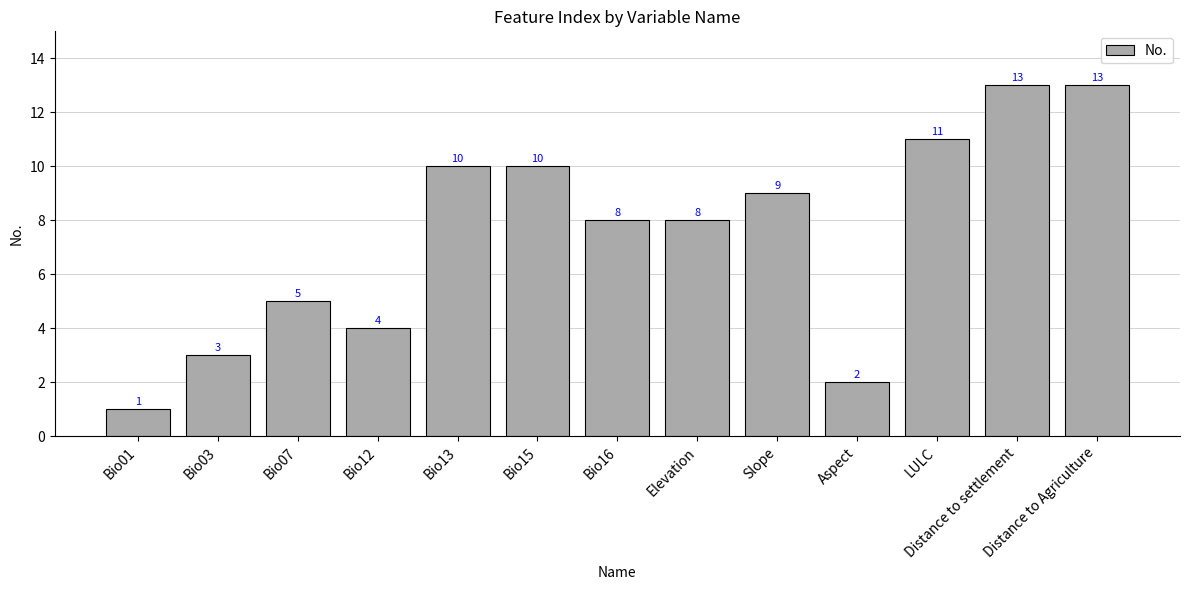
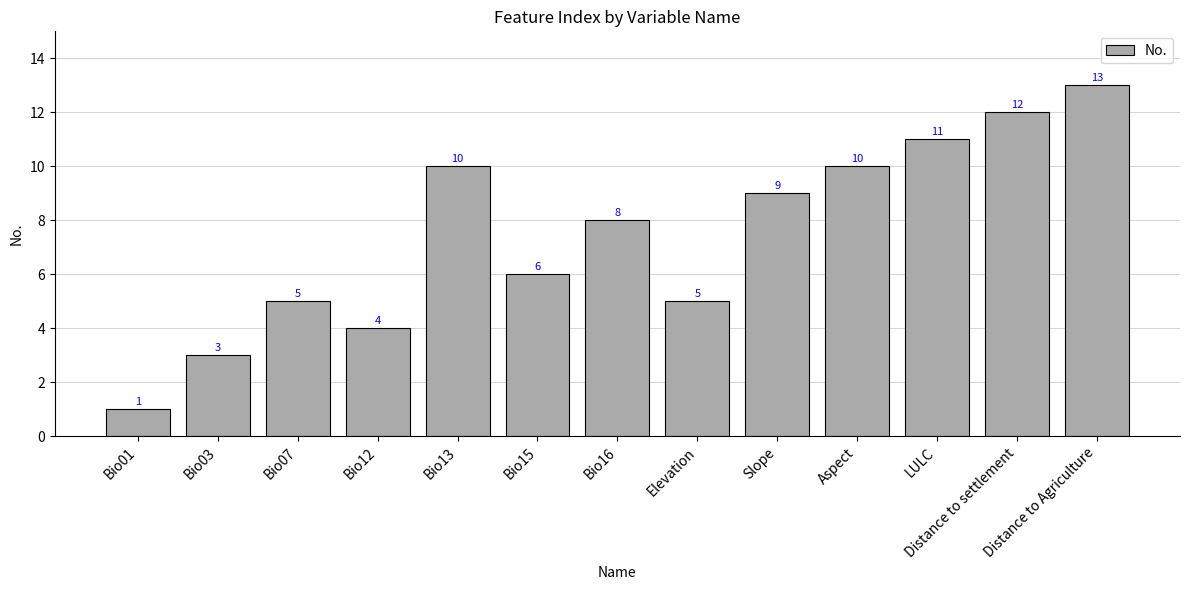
Bio15: 10 -> 6
Elevation: 8 -> 5
Aspect: 2 -> 10
Distance to settlement: 13 -> 12
